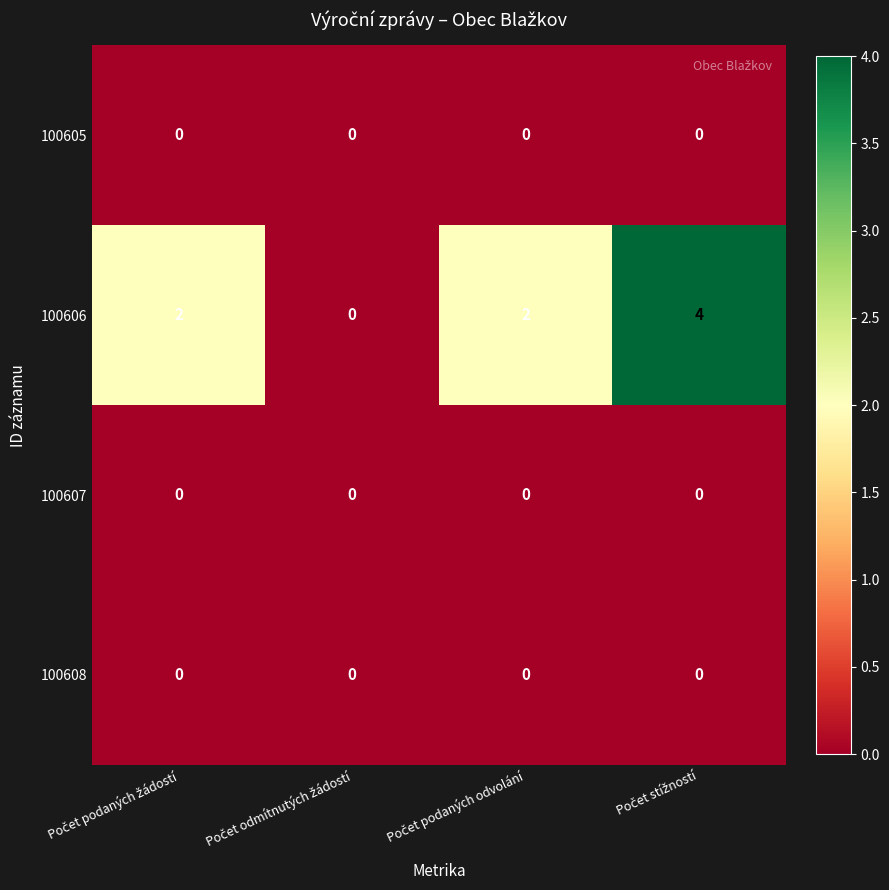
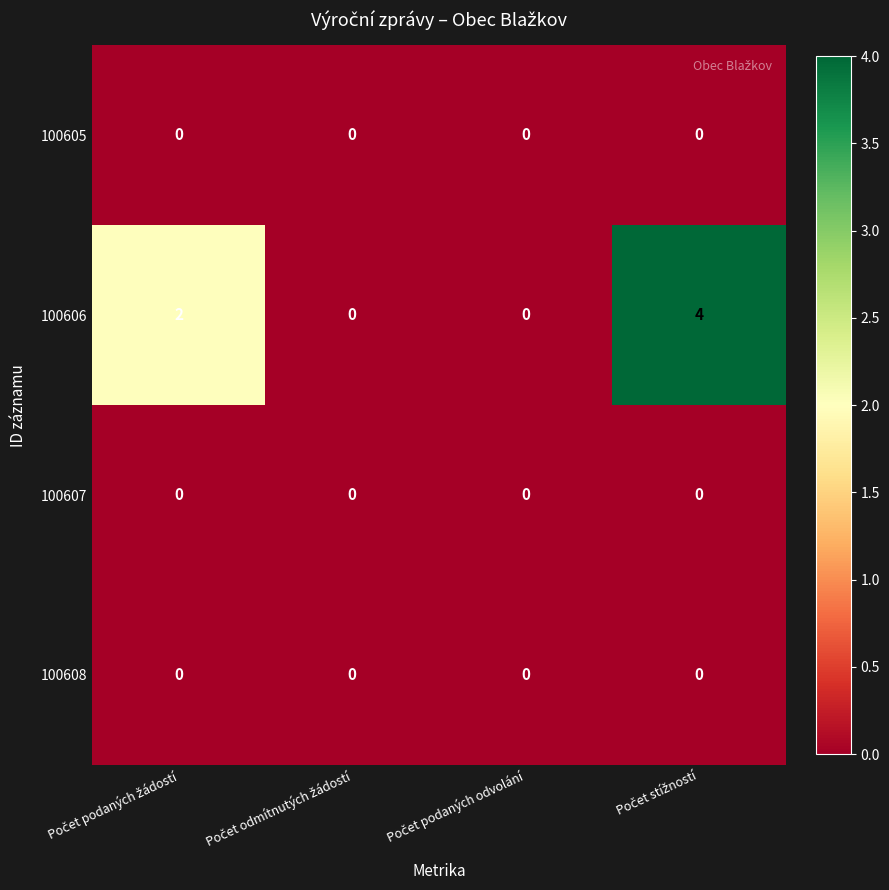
100606, Počet podaných odvolání: 2 -> 0
